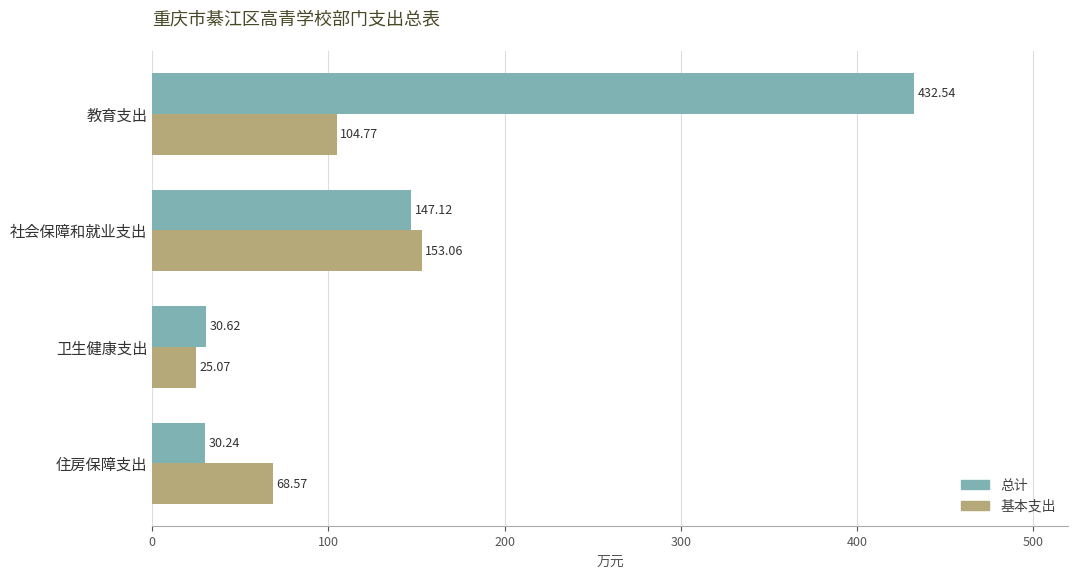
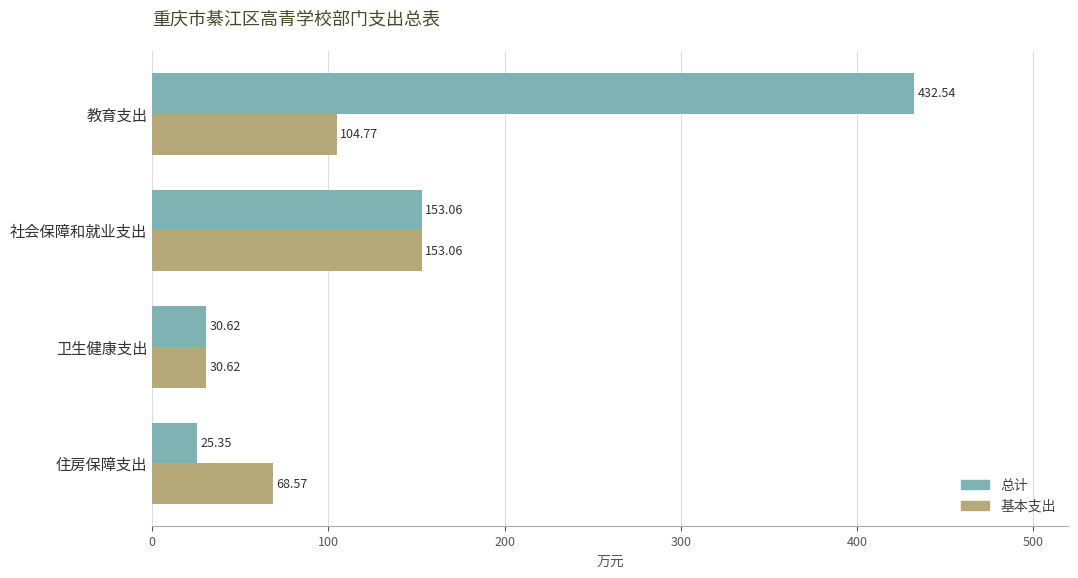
总计, 社会保障和就业支出: 147.12 -> 153.06
基本支出, 卫生健康支出: 25.07 -> 30.62
总计, 住房保障支出: 30.24 -> 25.35
